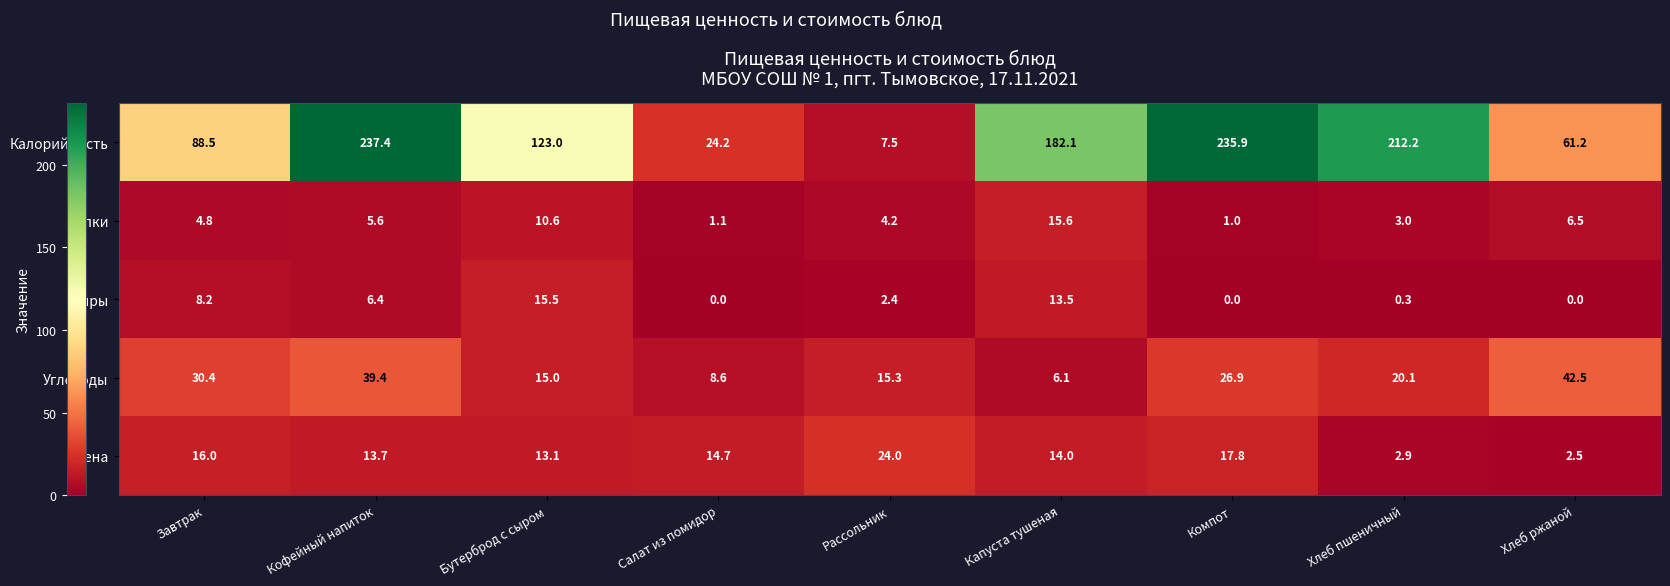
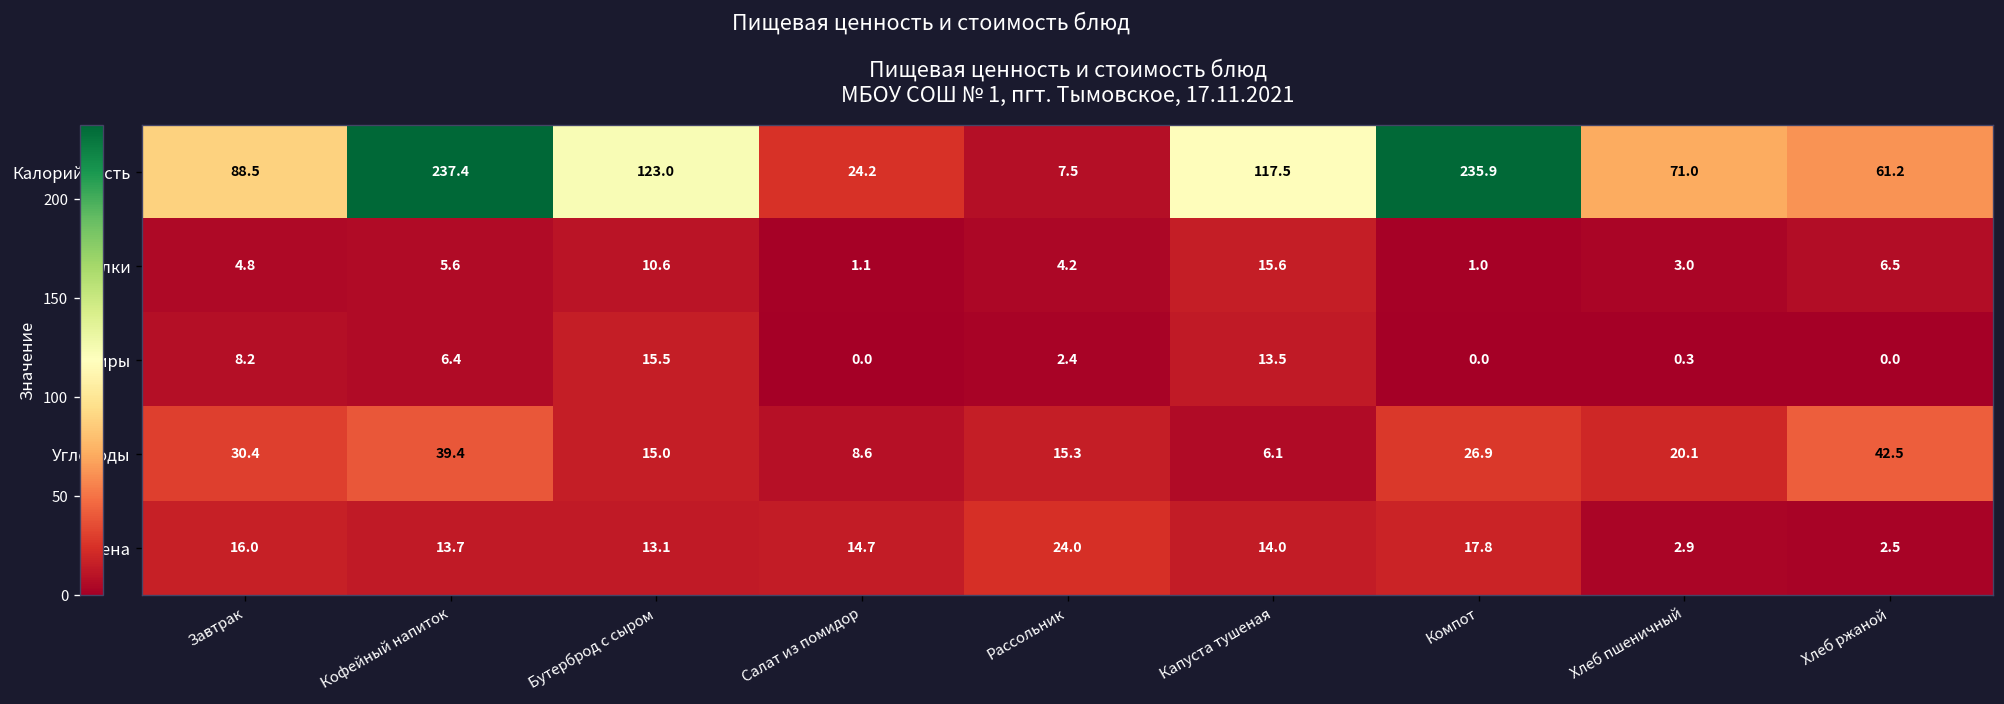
Калорийность, Капуста тушеная: 182.1 -> 117.5
Калорийность, Хлеб пшеничный: 212.2 -> 71.0
